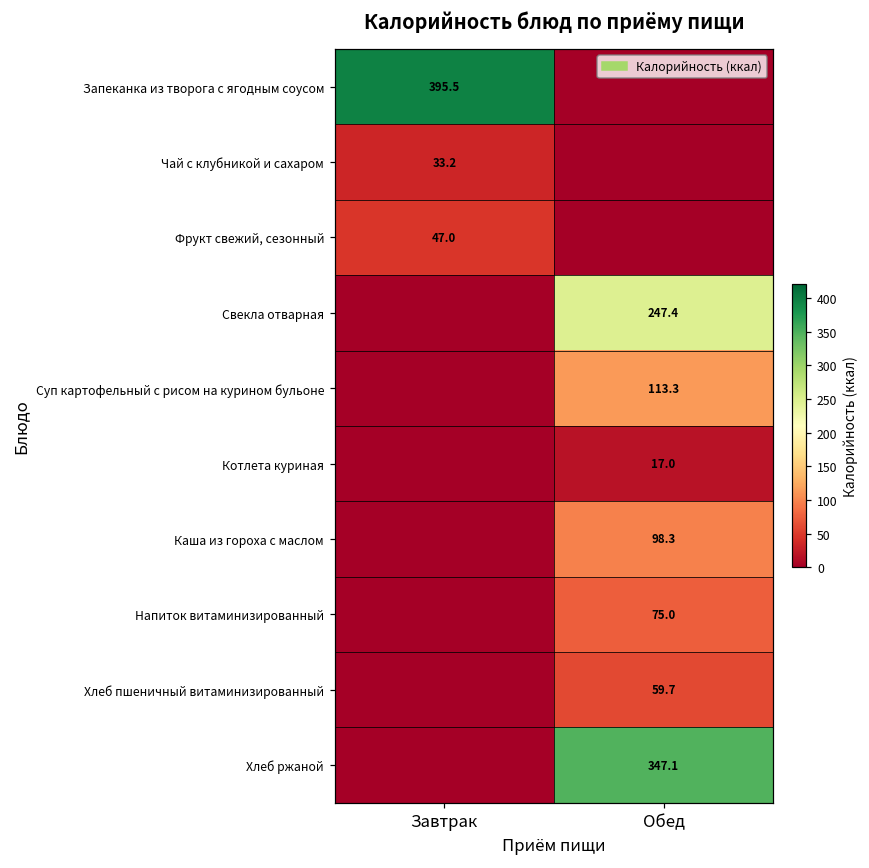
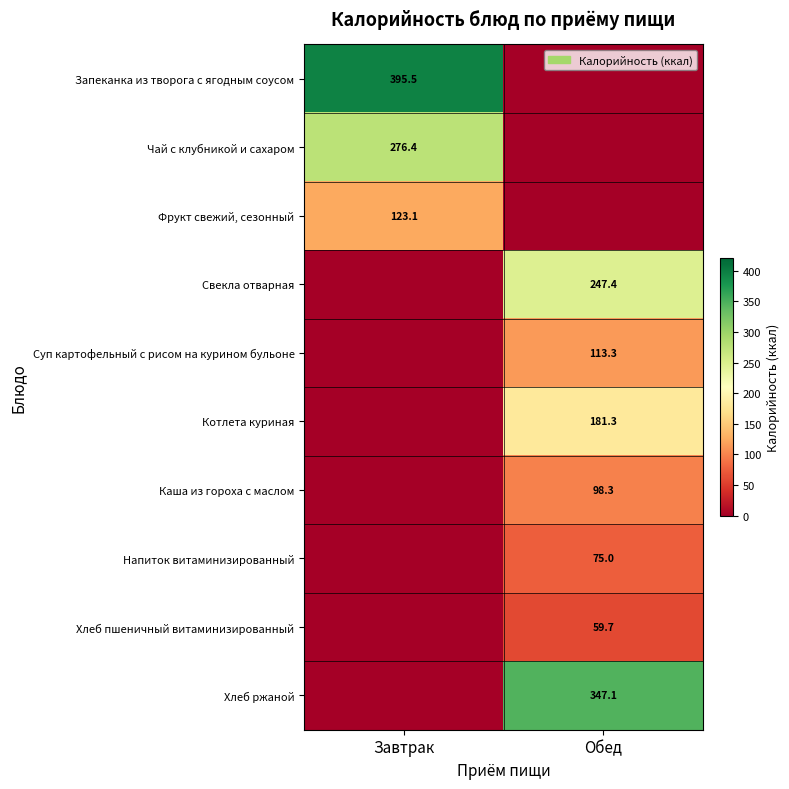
Чай с клубникой и сахаром, Завтрак: 33.2 -> 276.4
Фрукт свежий, сезонный, Завтрак: 47.0 -> 123.1
Котлета куриная, Обед: 17.0 -> 181.3
